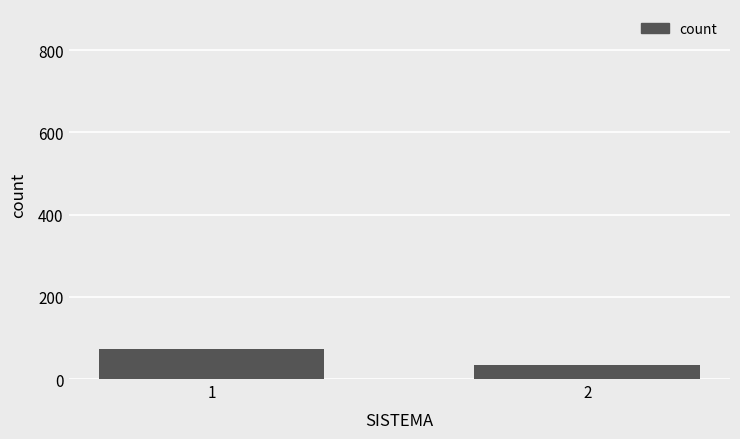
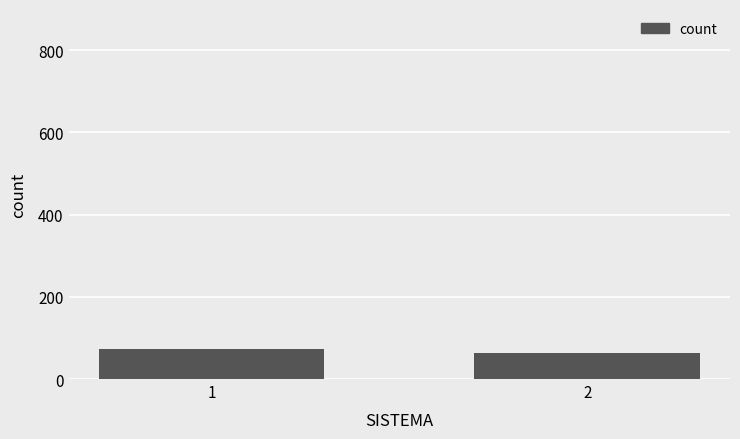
2: 30 -> 60
